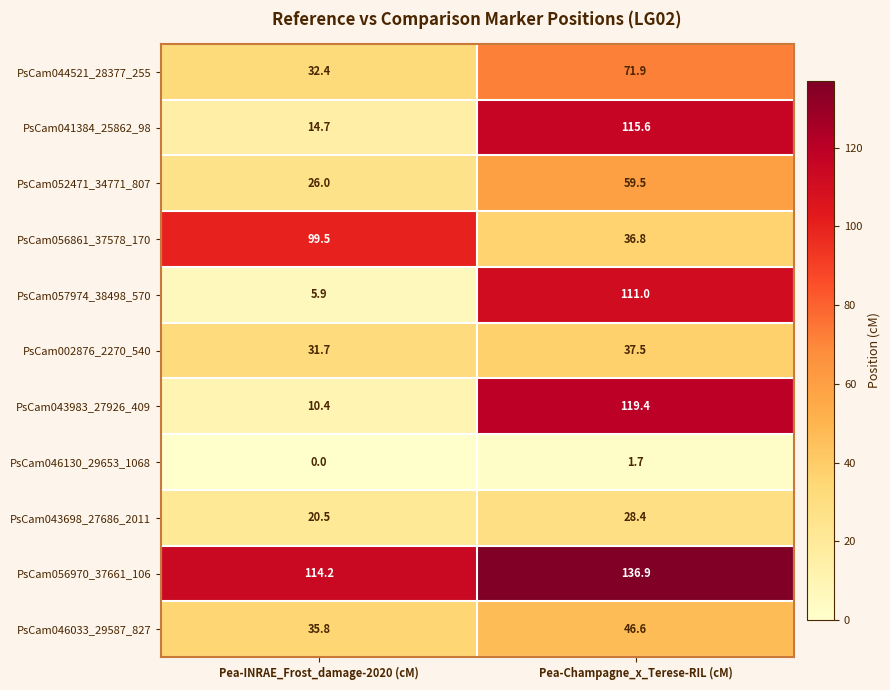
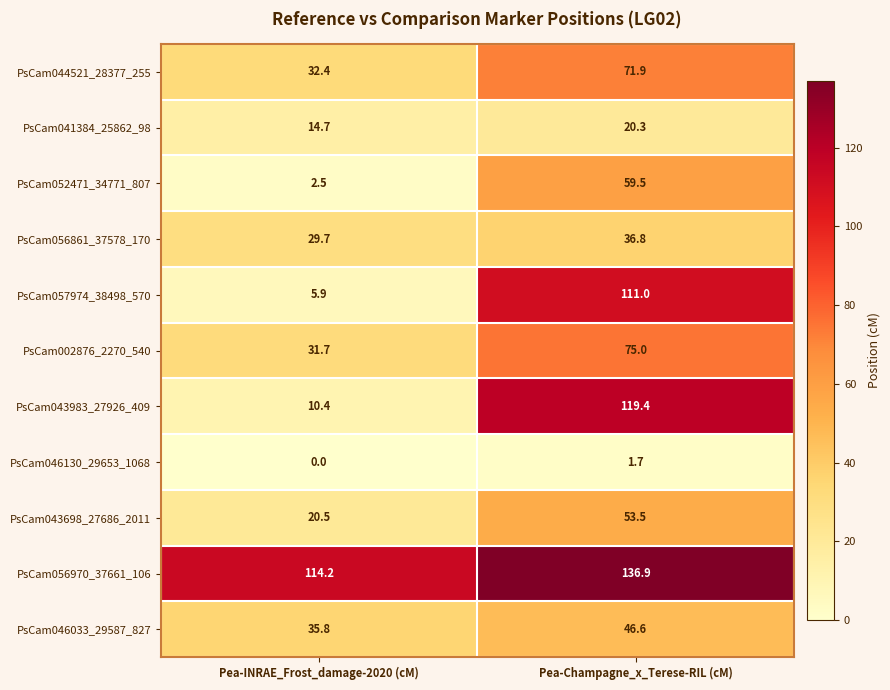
PsCam041384_25862_98, Pea-Champagne_x_Terese-RIL (cM): 115.6 -> 20.3
PsCam052471_34771_807, Pea-INRAE_Frost_damage-2020 (cM): 26.0 -> 2.5
PsCam056861_37578_170, Pea-INRAE_Frost_damage-2020 (cM): 99.5 -> 29.7
PsCam002876_2270_540, Pea-Champagne_x_Terese-RIL (cM): 37.5 -> 75.0
PsCam043698_27686_2011, Pea-Champagne_x_Terese-RIL (cM): 28.4 -> 53.5
